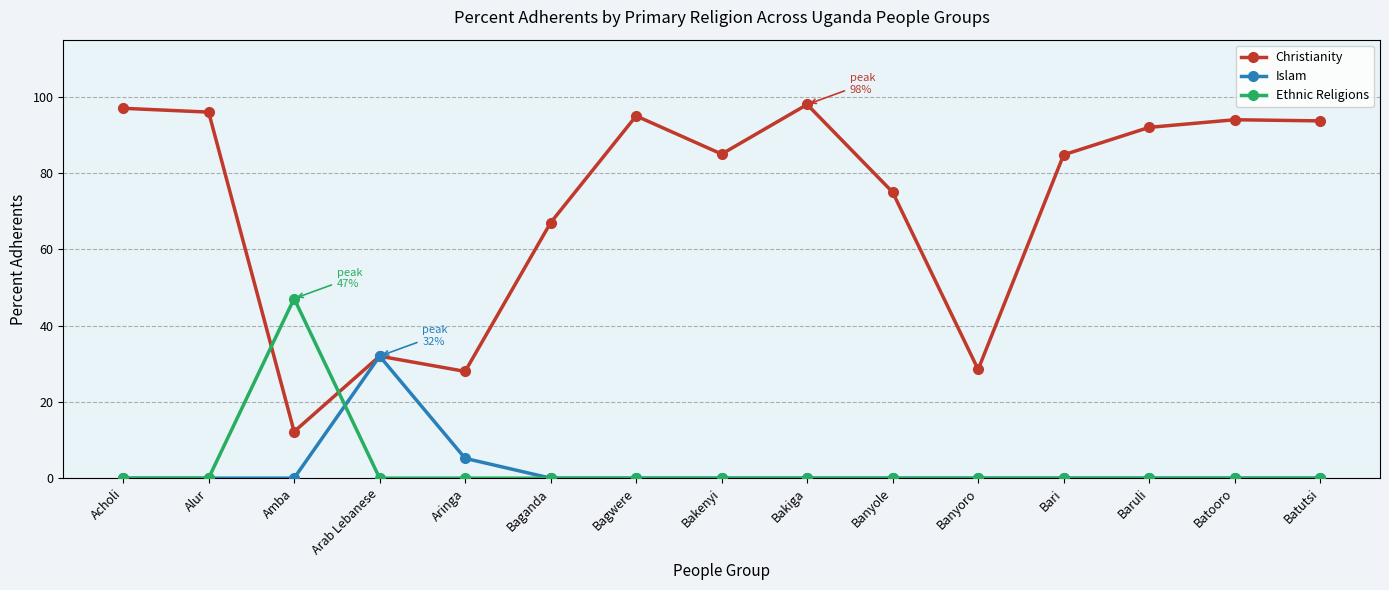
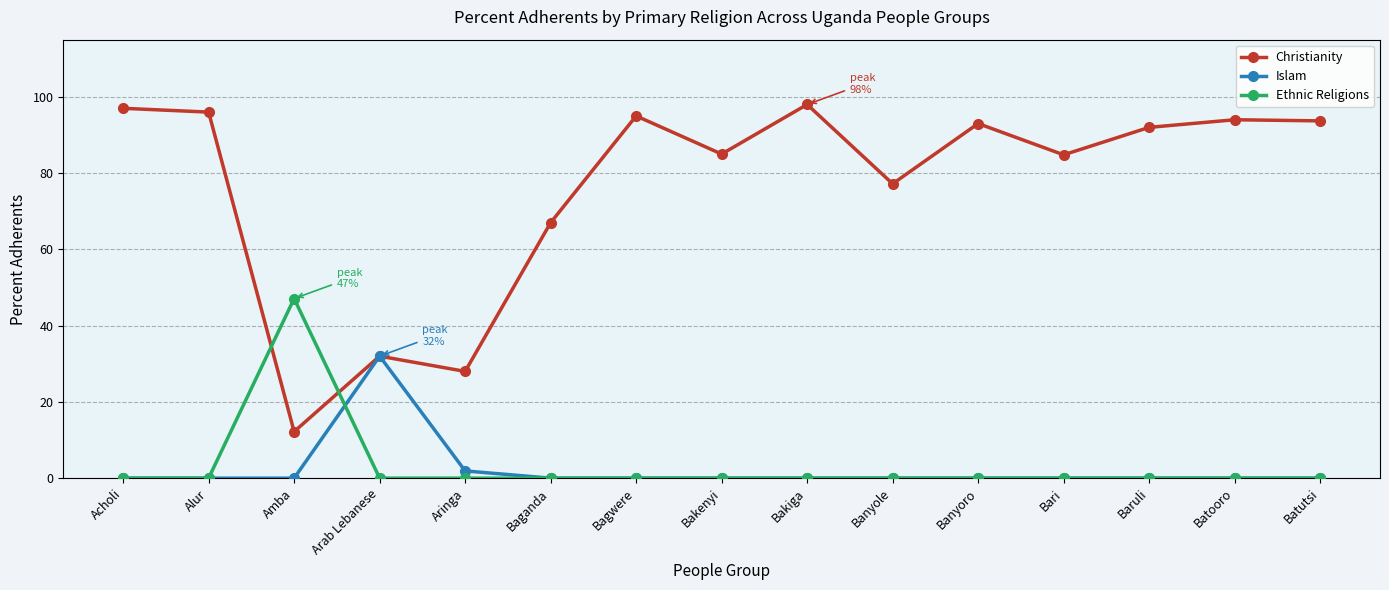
Islam, Aringa: 5 -> 2
Christianity, Banyole: 75 -> 77
Christianity, Banyoro: 29 -> 93
